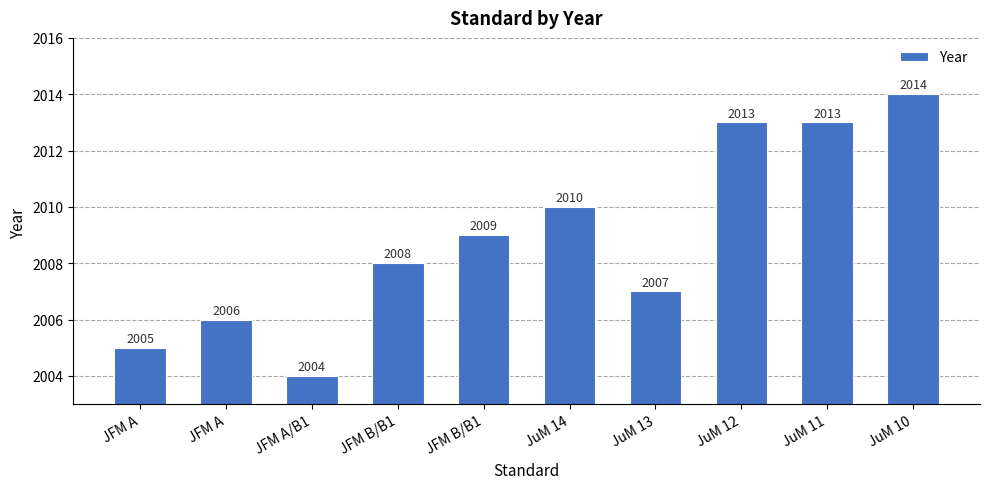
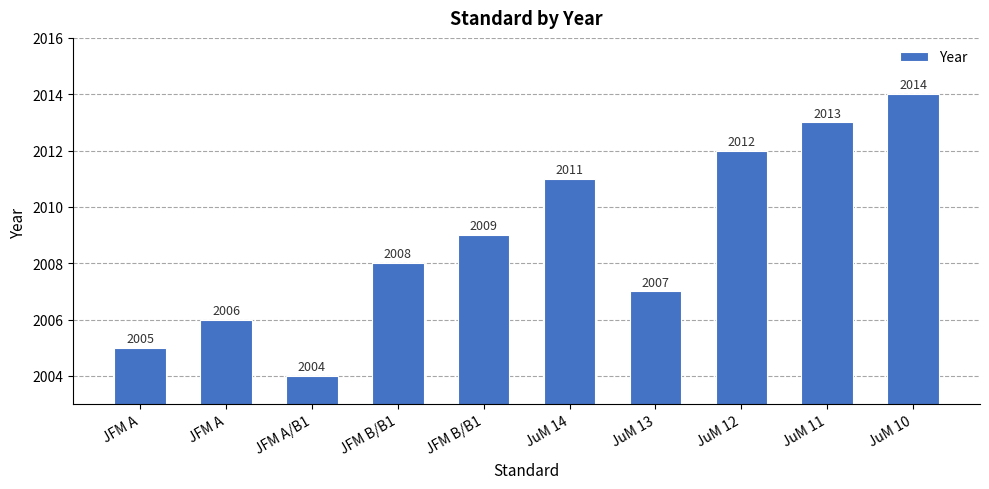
JuM 14: 2010 -> 2011
JuM 12: 2013 -> 2012
